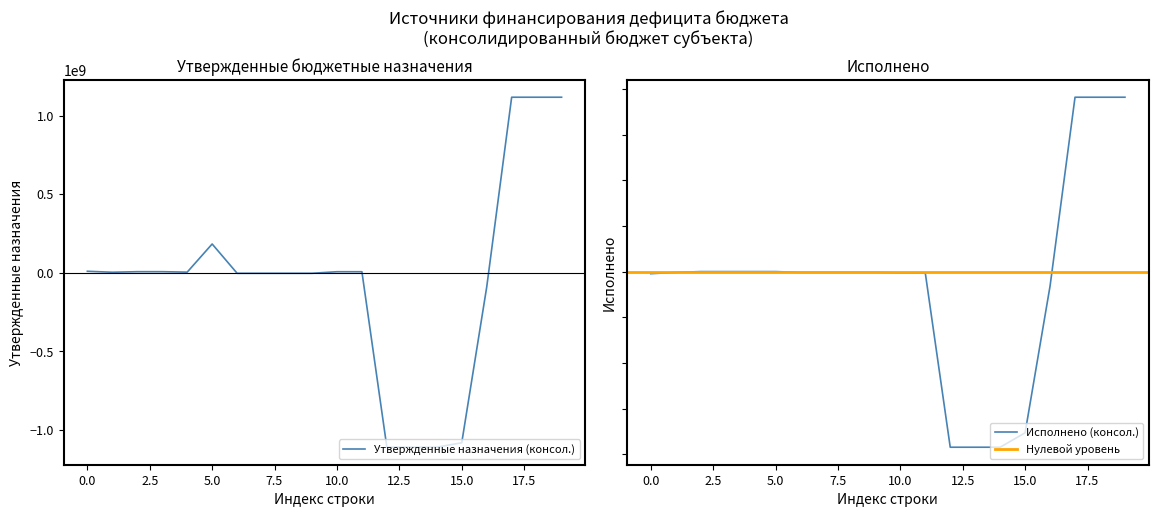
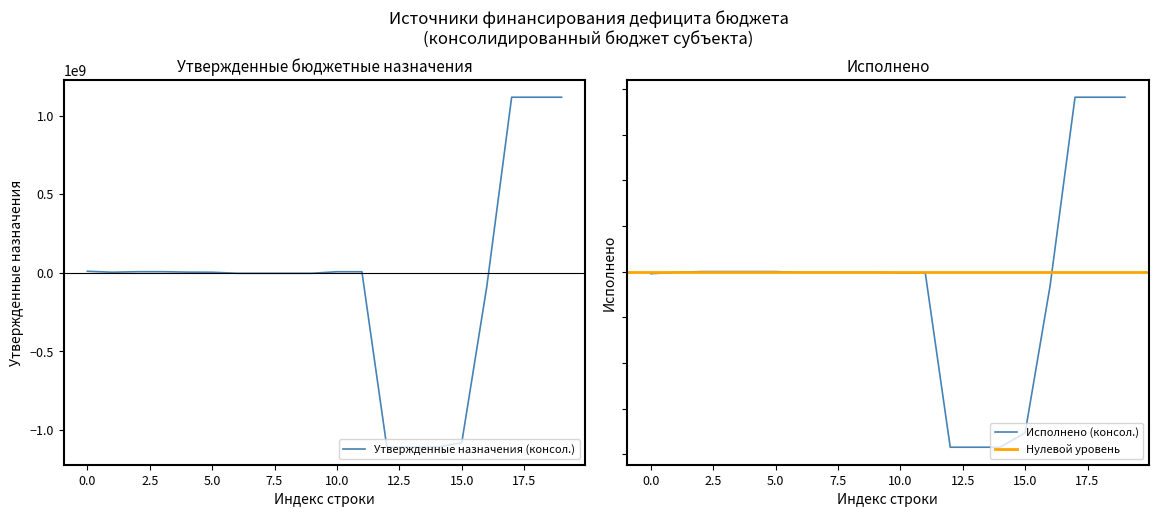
Утвержденные бюджетные назначения, 5.0: 180000000 -> 0
